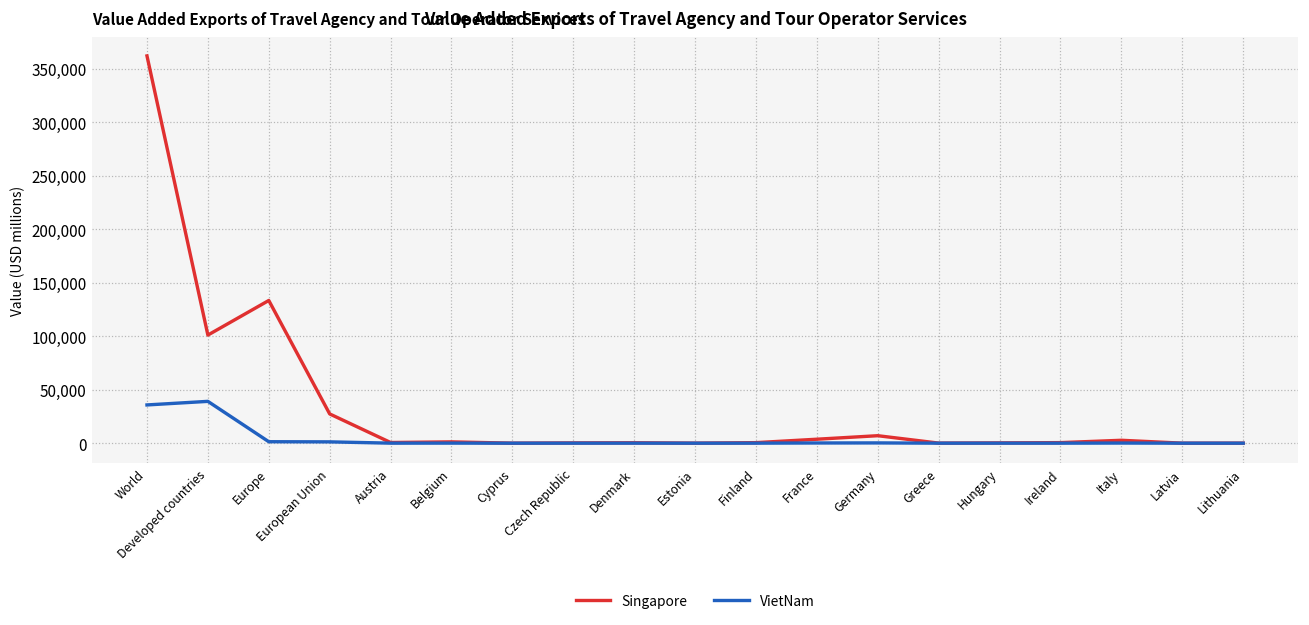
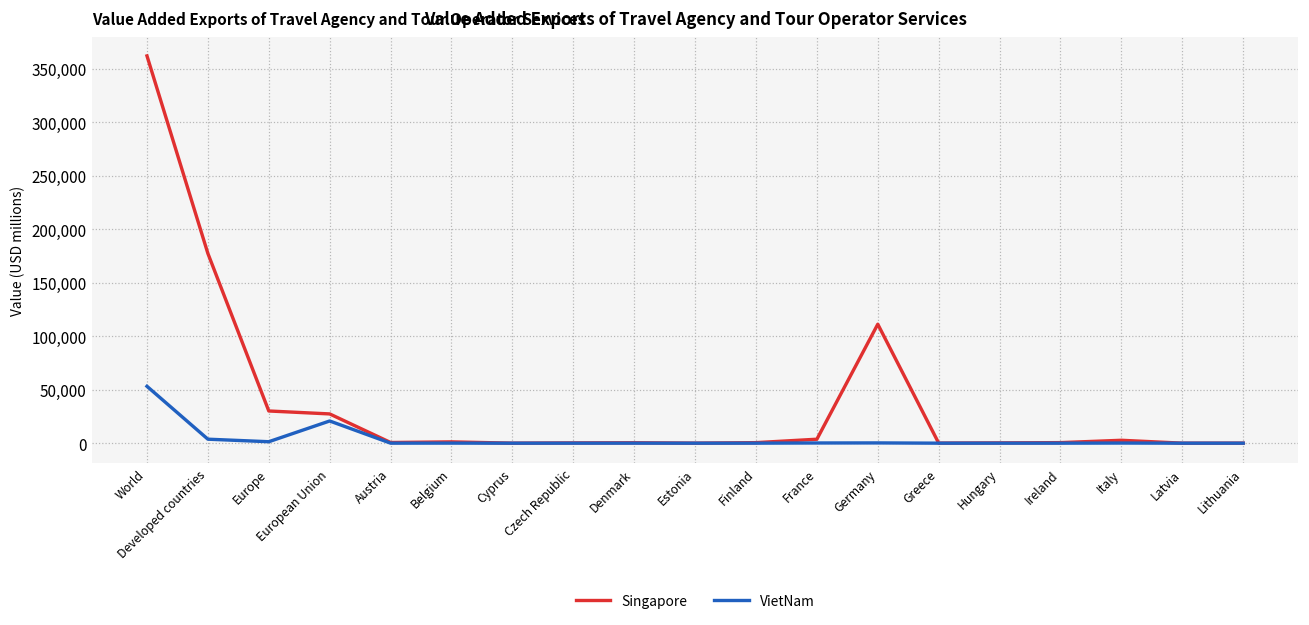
VietNam, World: 40,000 -> 50,000
Singapore, Developed countries: 100,000 -> 180,000
VietNam, Developed countries: 40,000 -> 0
Singapore, Europe: 130,000 -> 30,000
VietNam, European Union: 0 -> 20,000
Singapore, Germany: 10,000 -> 110,000
